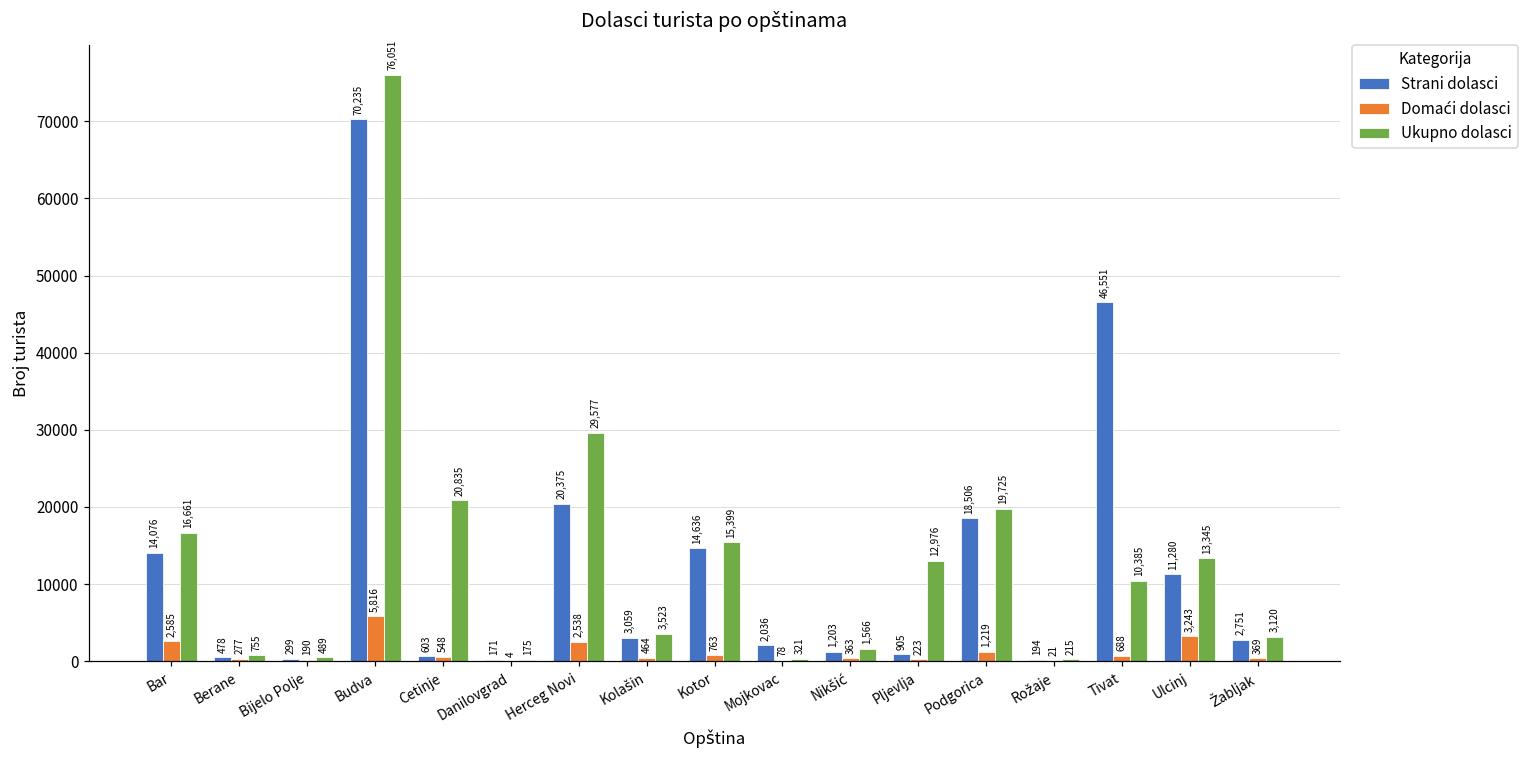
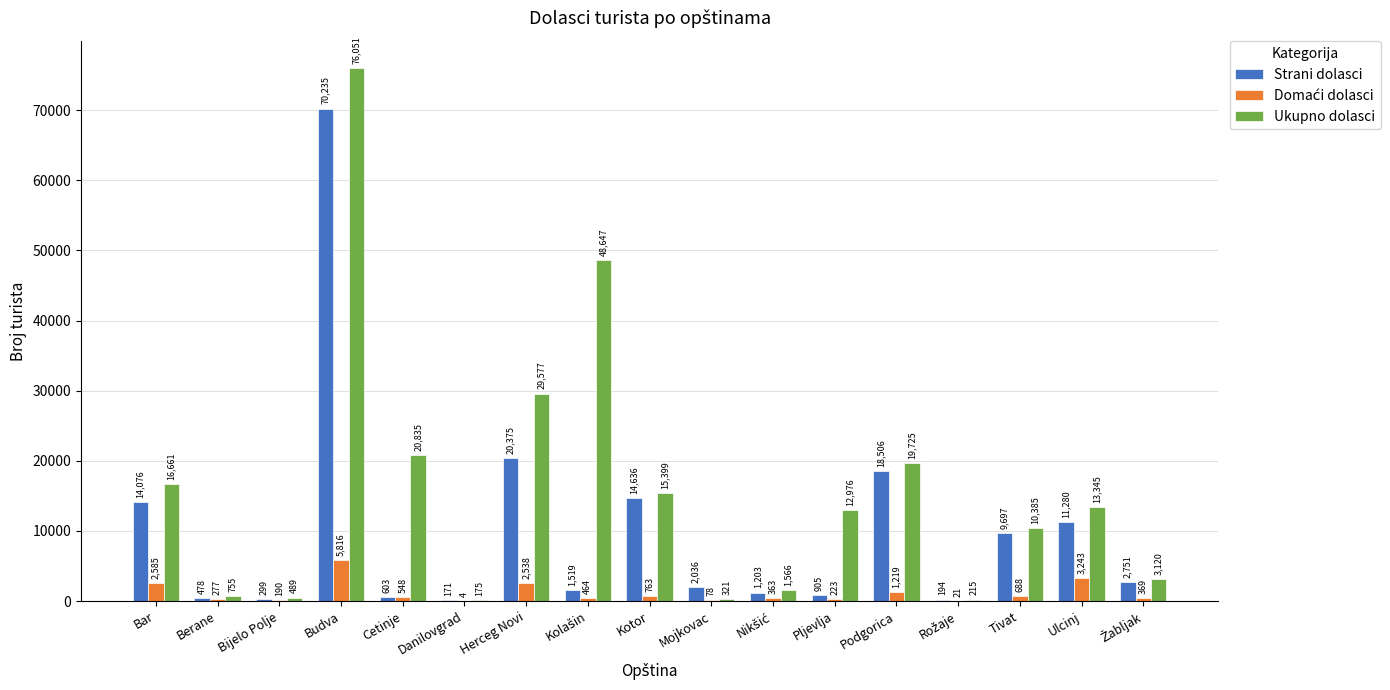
Strani dolasci, Kolašin: 3,059 -> 1,519
Ukupno dolasci, Kolašin: 3,523 -> 48,647
Strani dolasci, Tivat: 46,551 -> 9,697
